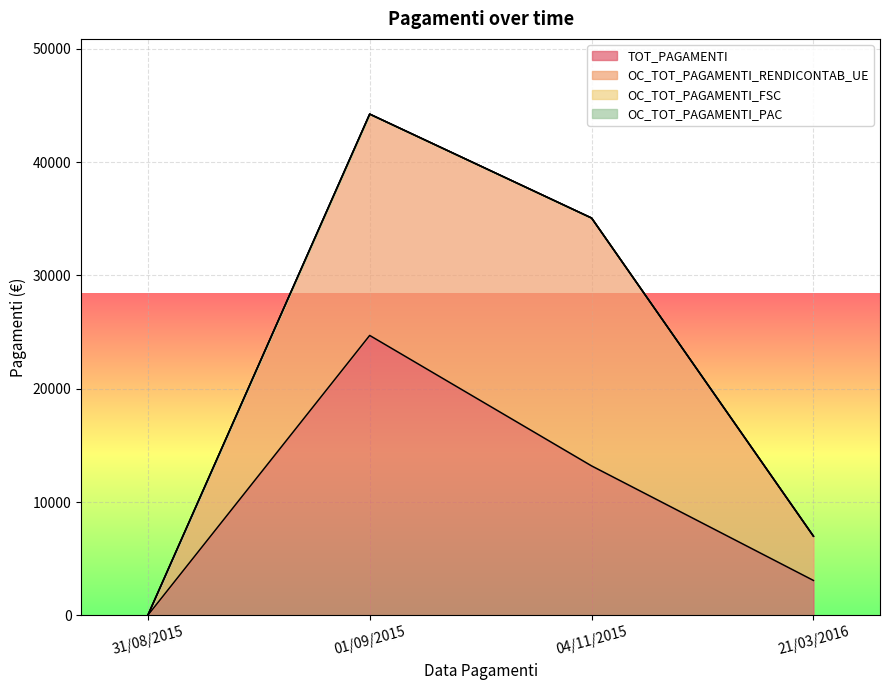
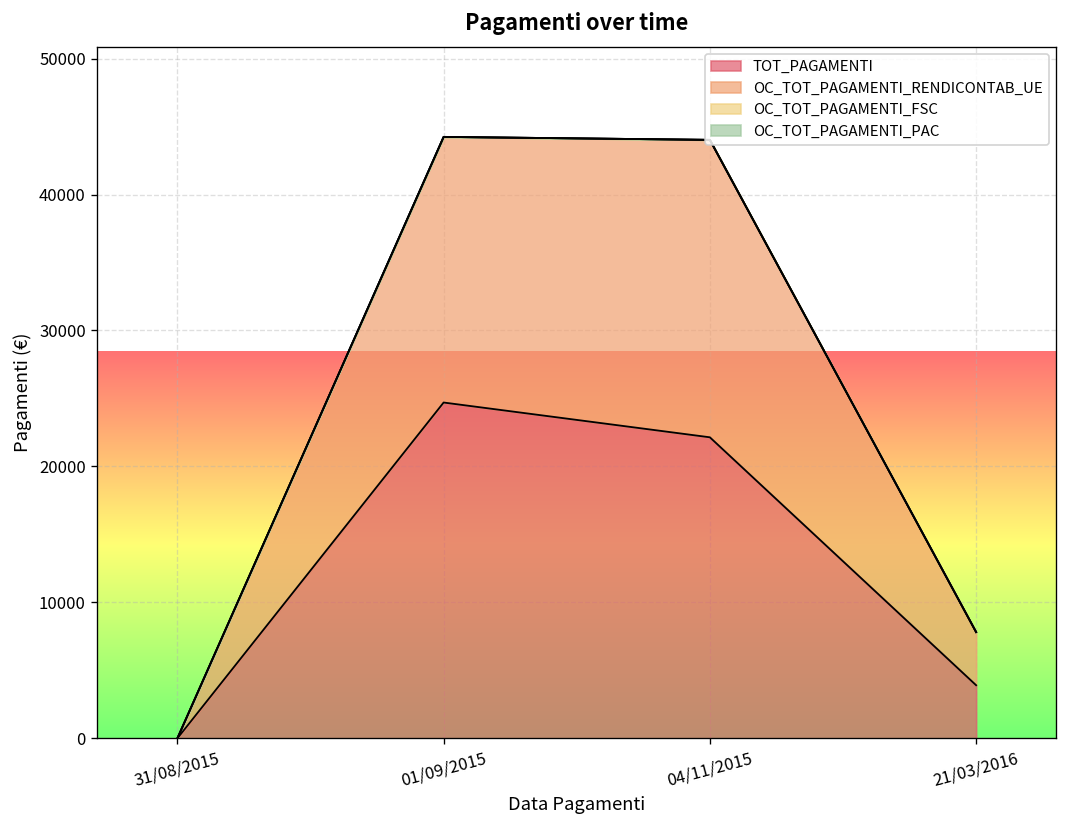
TOT_PAGAMENTI, 04/11/2015: 13200 -> 22100
TOT_PAGAMENTI, 21/03/2016: 3100 -> 3900
